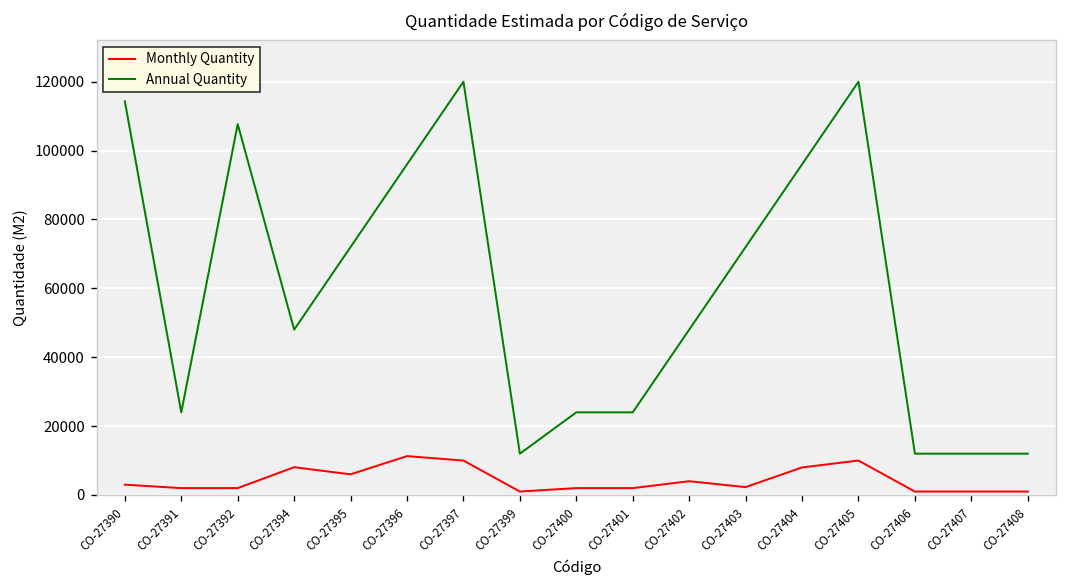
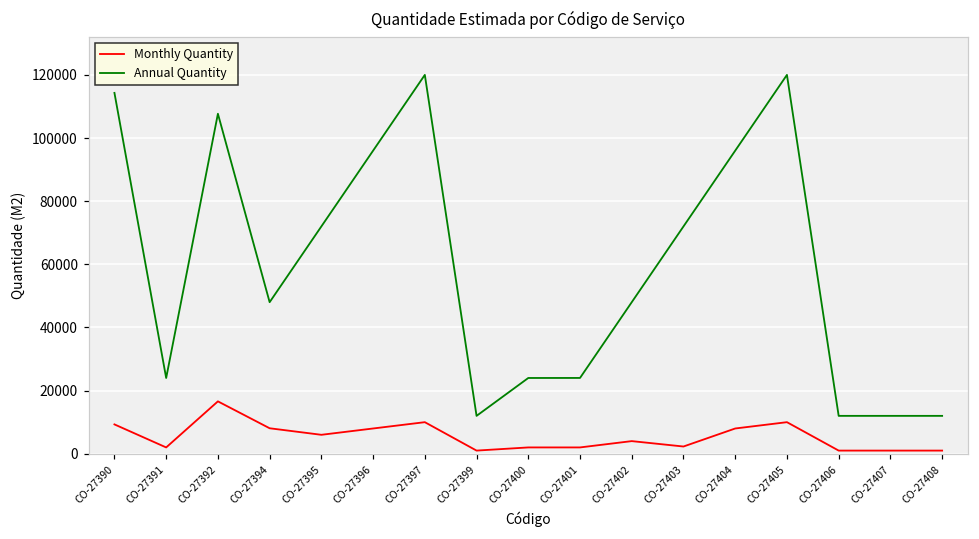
Monthly Quantity, CO-27390: 3000 -> 9000
Monthly Quantity, CO-27392: 2000 -> 17000
Monthly Quantity, CO-27396: 11000 -> 8000
